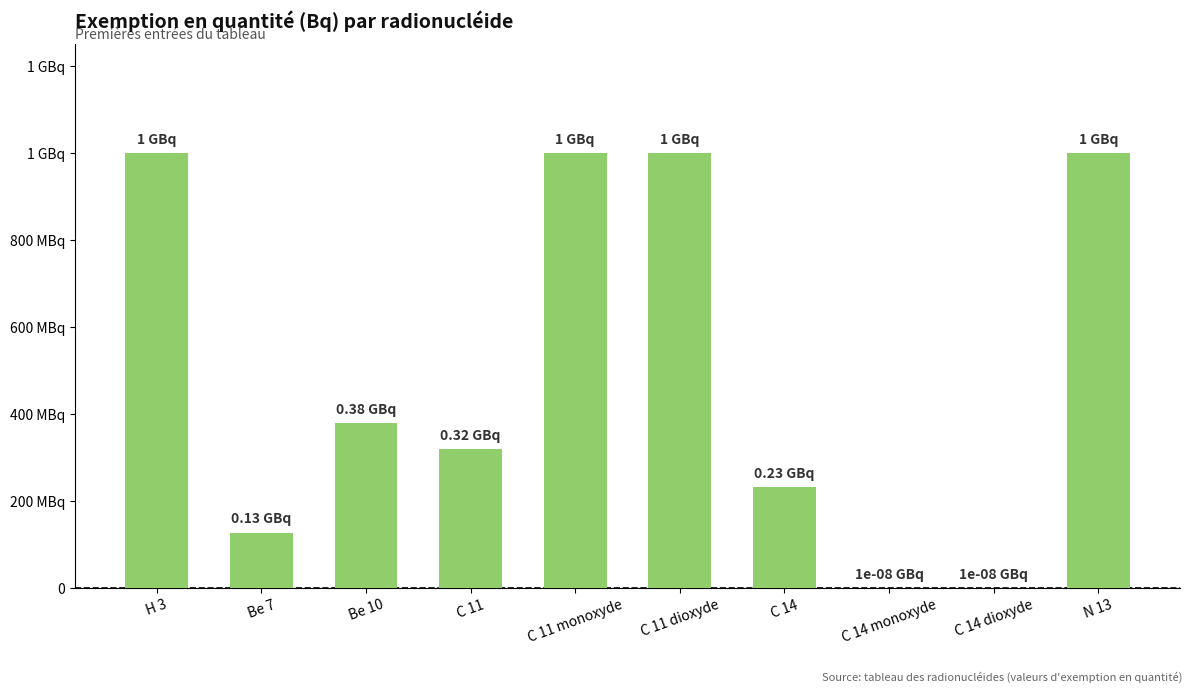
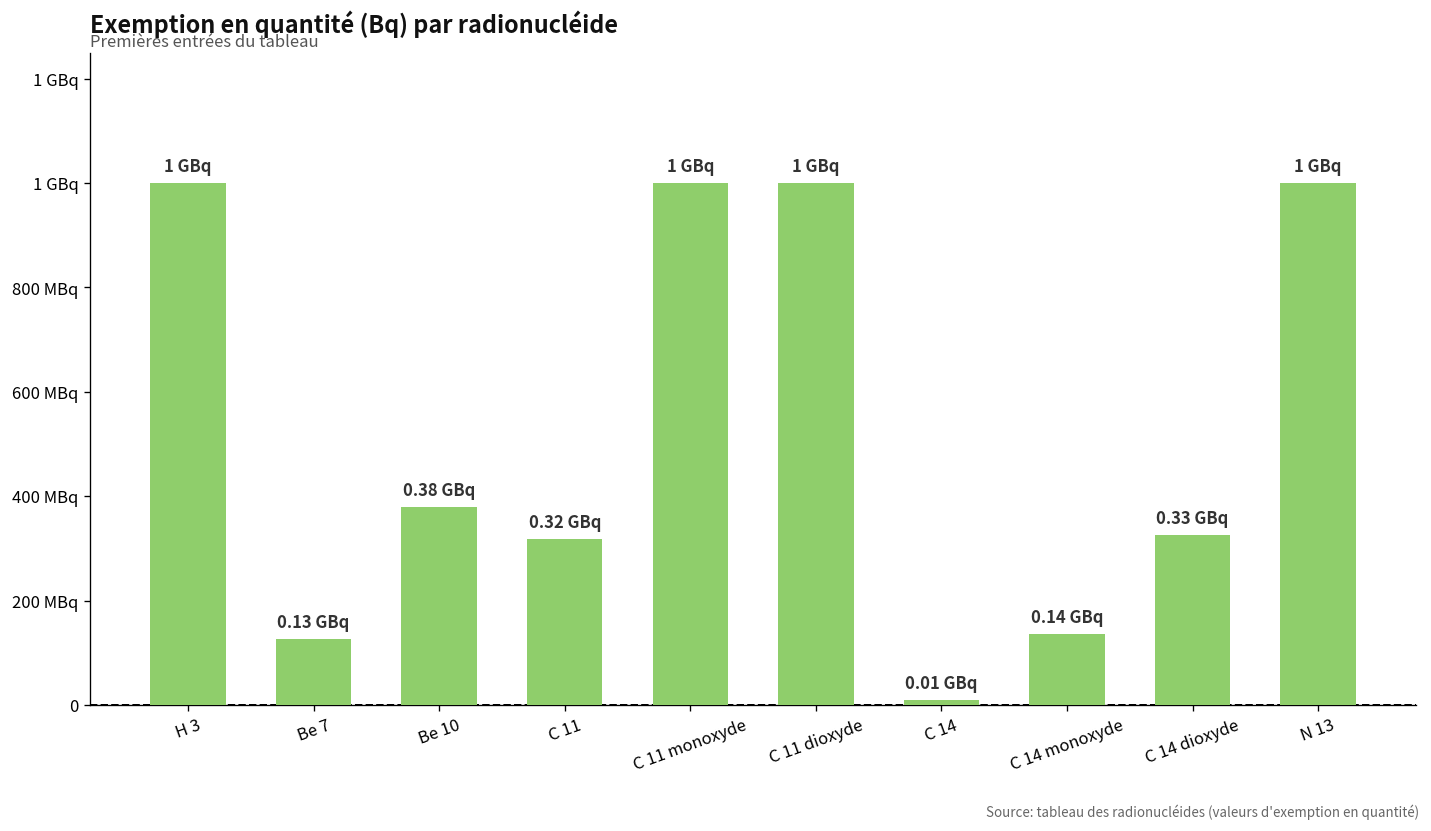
C 14: 0.23 -> 0.01
C 14 monoxyde: 1e-08 -> 0.14
C 14 dioxyde: 1e-08 -> 0.33
